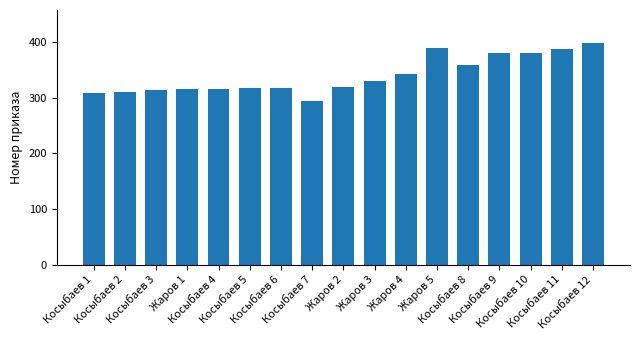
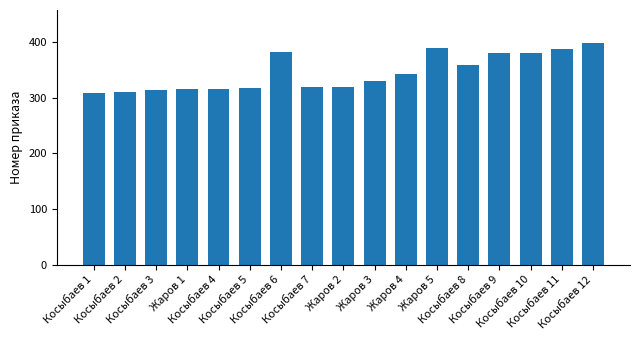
Косыбаев 6: 320 -> 380
Косыбаев 7: 290 -> 320
